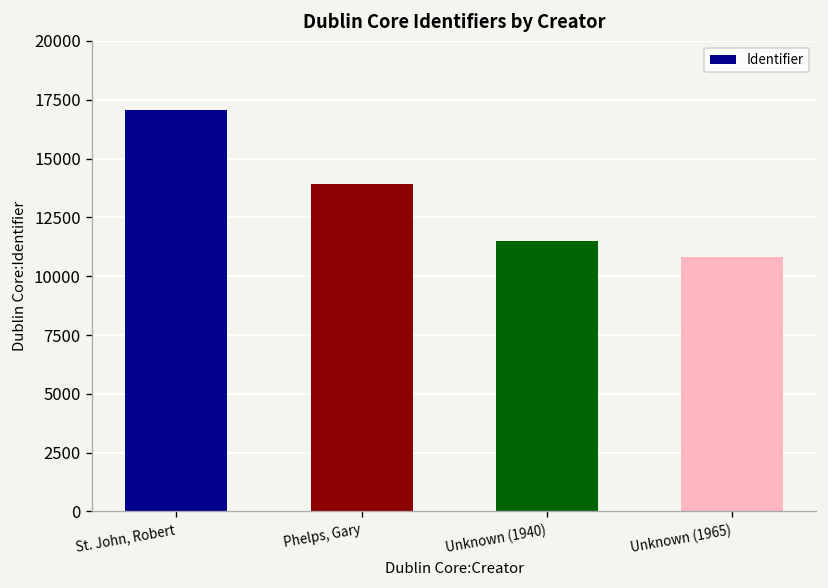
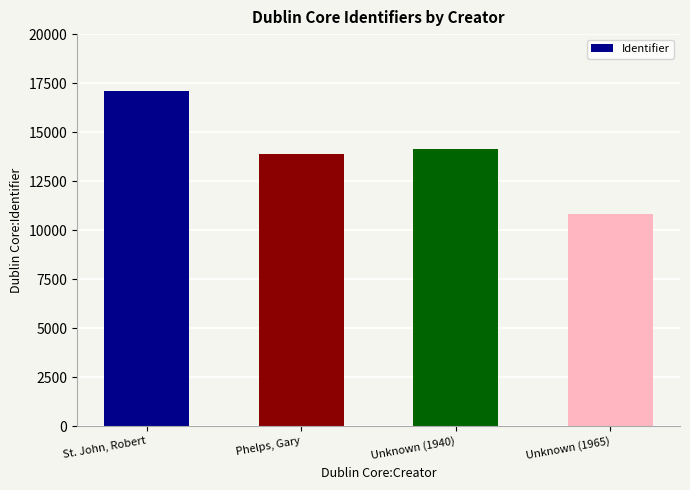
Unknown (1940): 11500 -> 14200
